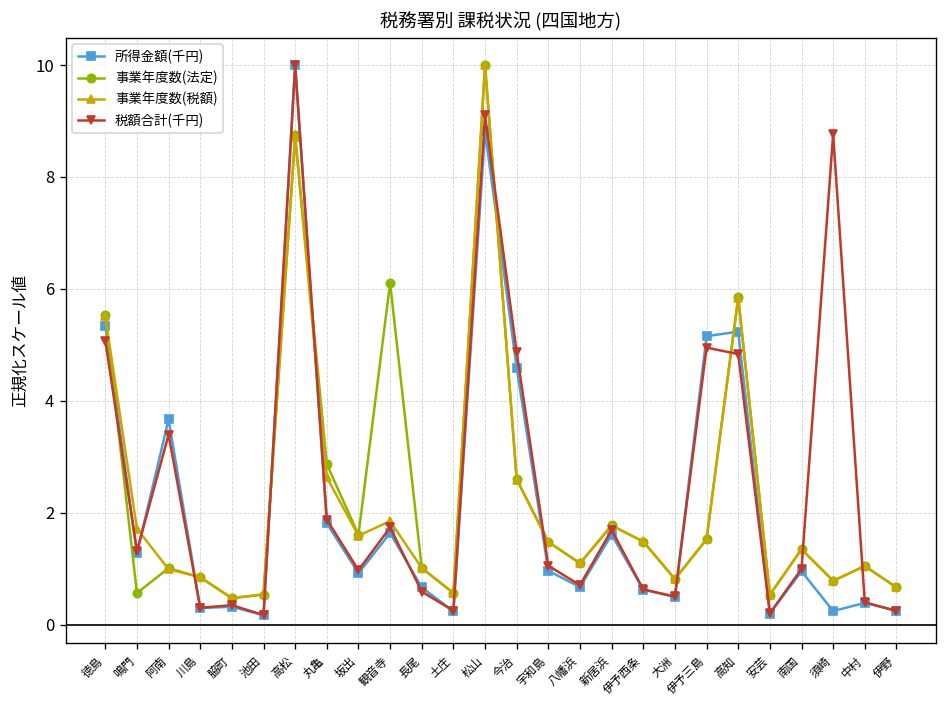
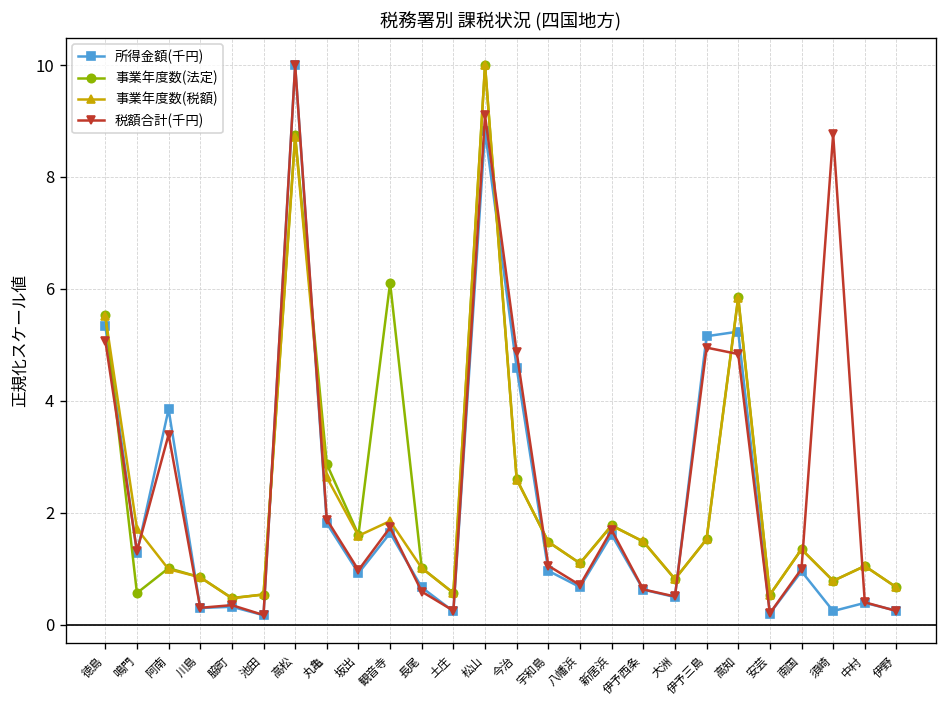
所得金額(千円), 阿南: 3.7 -> 3.8
